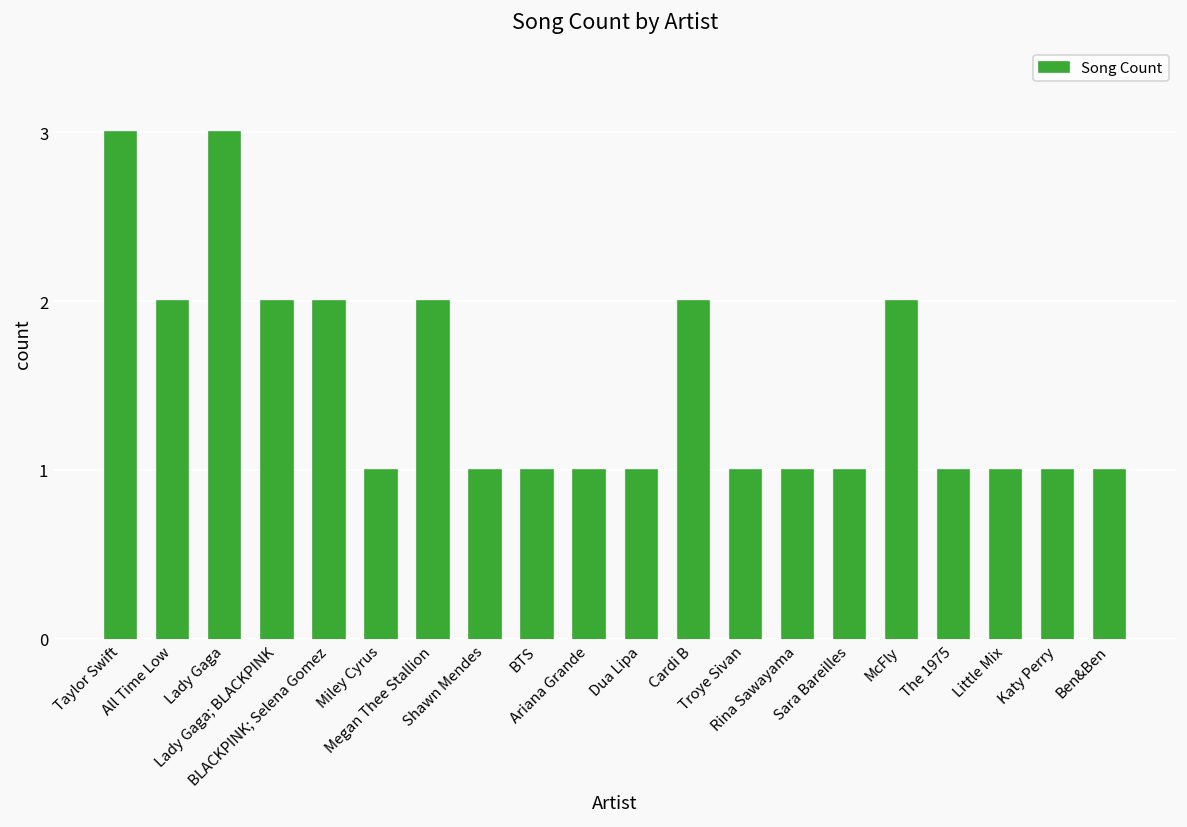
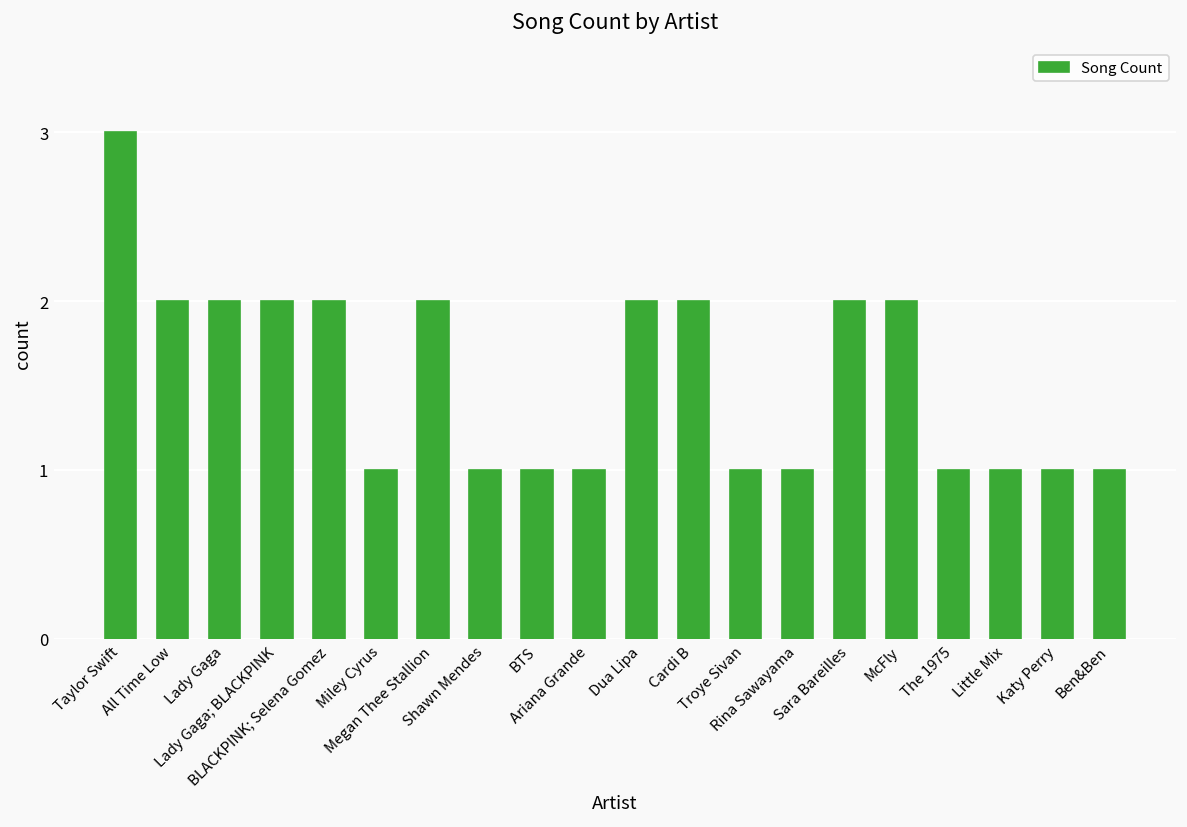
Lady Gaga: 3 -> 2
Dua Lipa: 1 -> 2
Sara Bareilles: 1 -> 2
